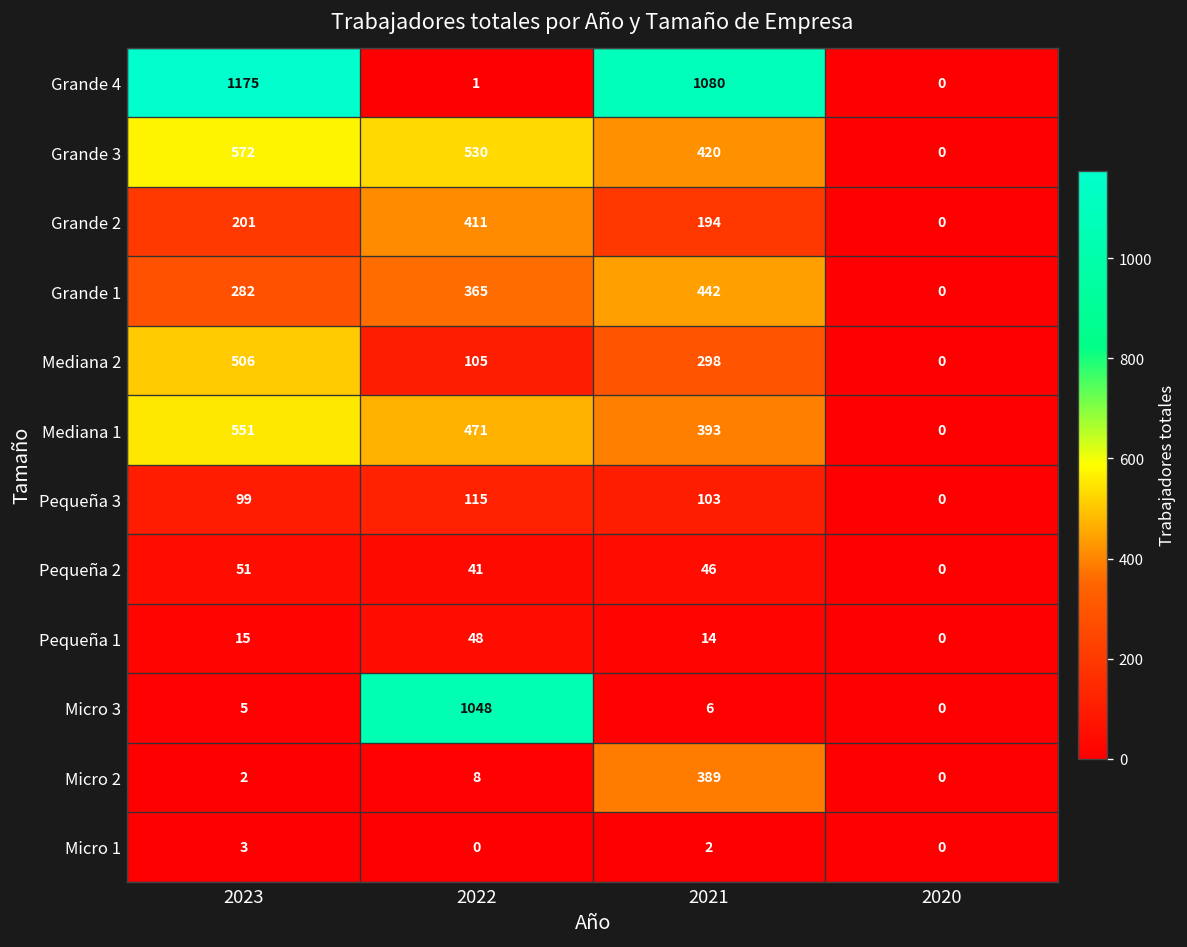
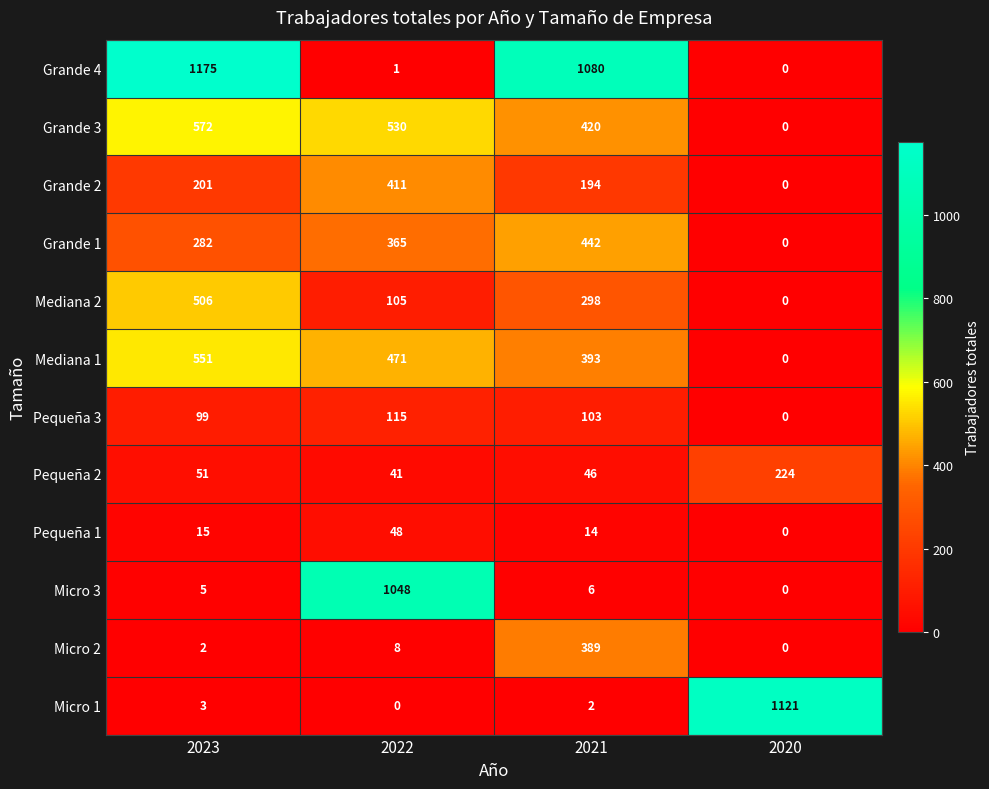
Pequeña 2, 2020: 0 -> 224
Micro 1, 2020: 0 -> 1121
